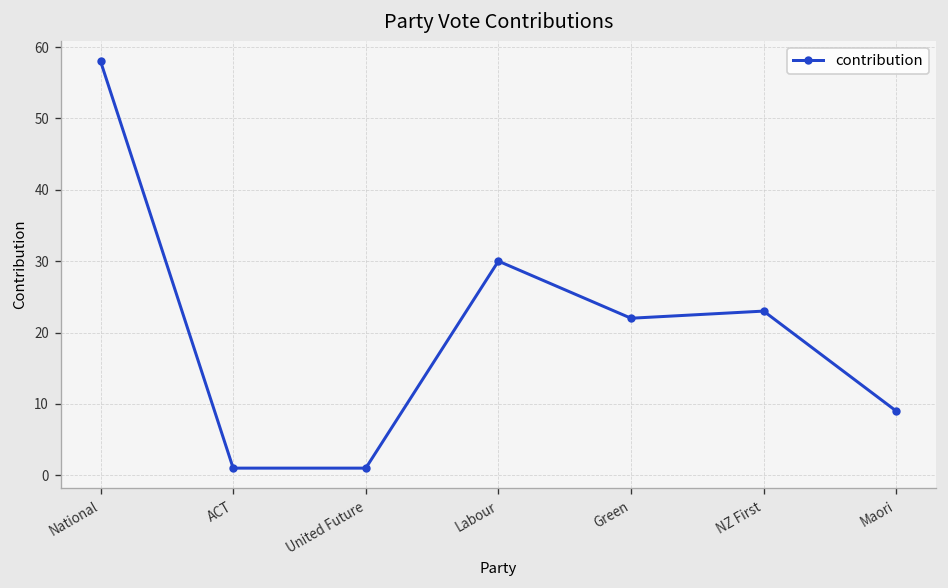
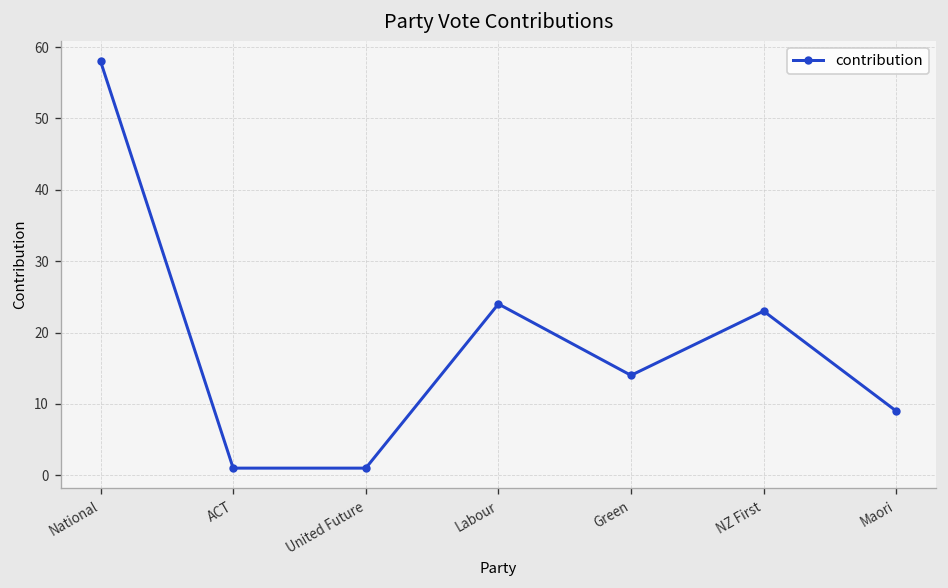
Labour: 30 -> 24
Green: 22 -> 14
